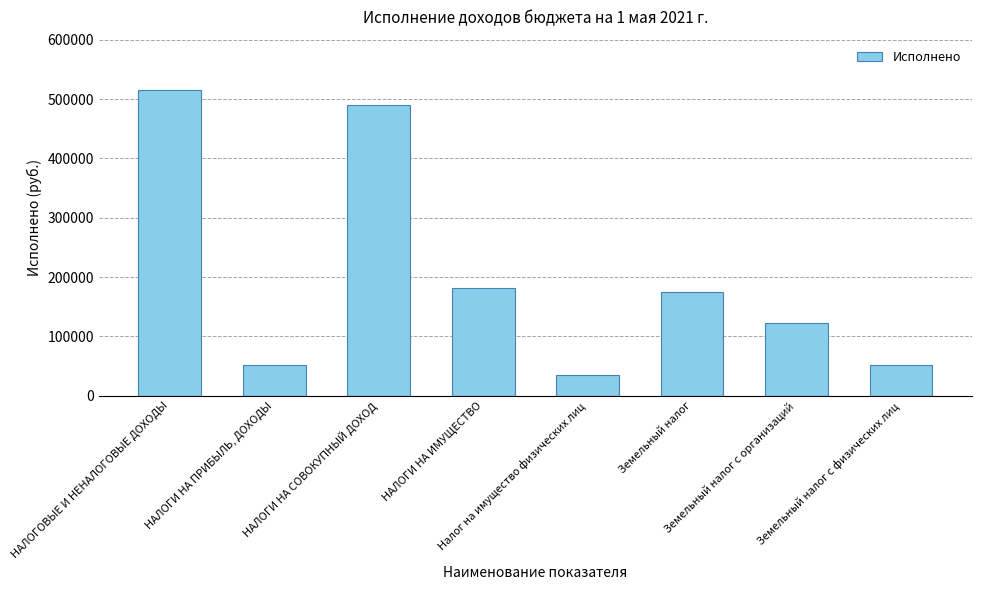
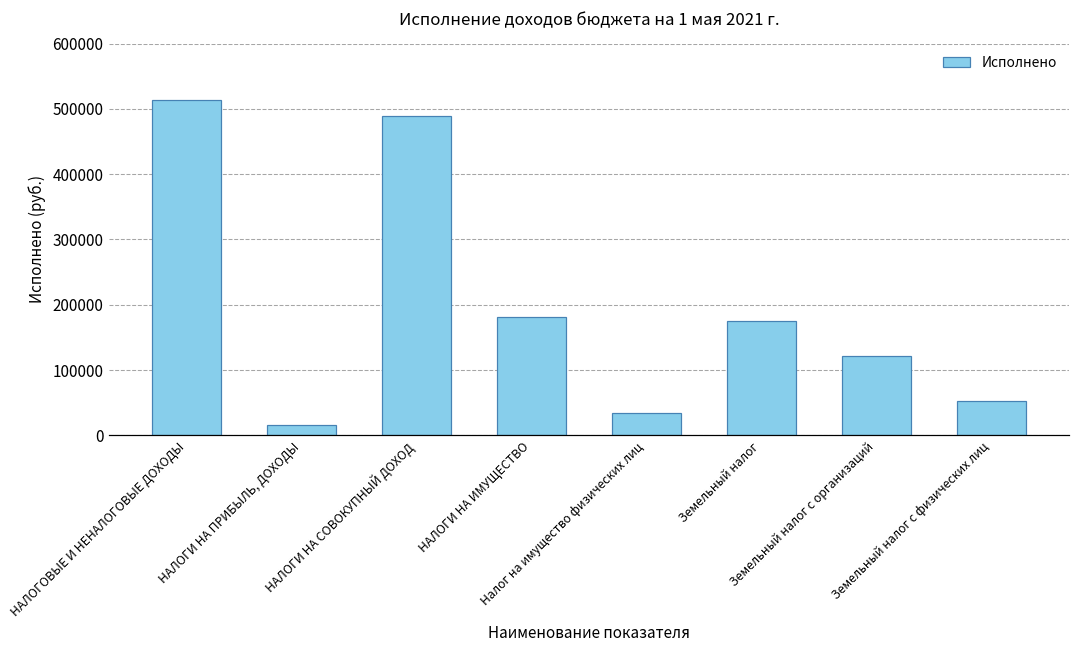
НАЛОГИ НА ПРИБЫЛЬ, ДОХОДЫ: 50000 -> 20000
